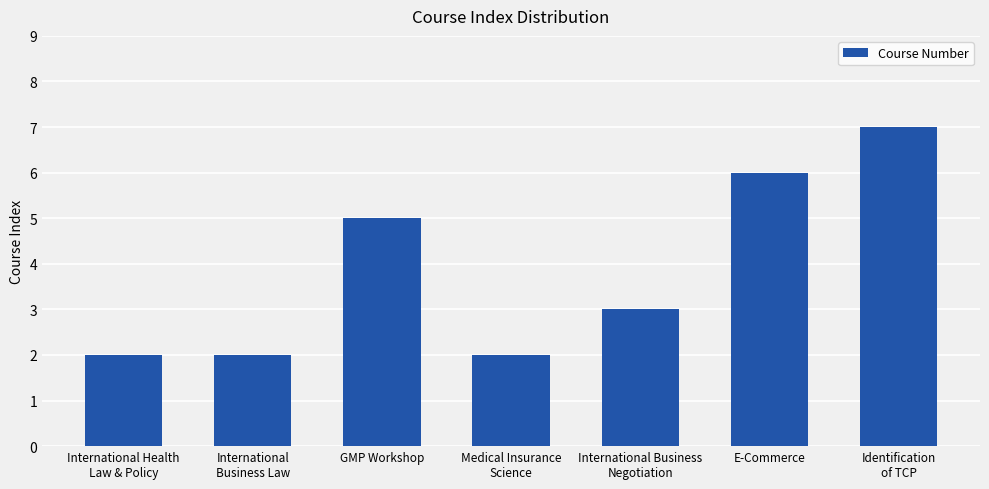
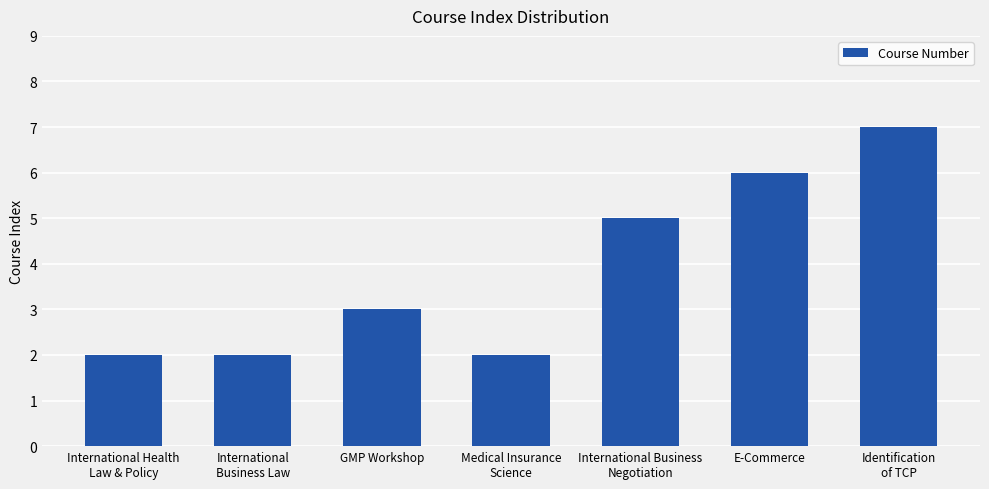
GMP Workshop: 5 -> 3
International Business Negotiation: 3 -> 5
